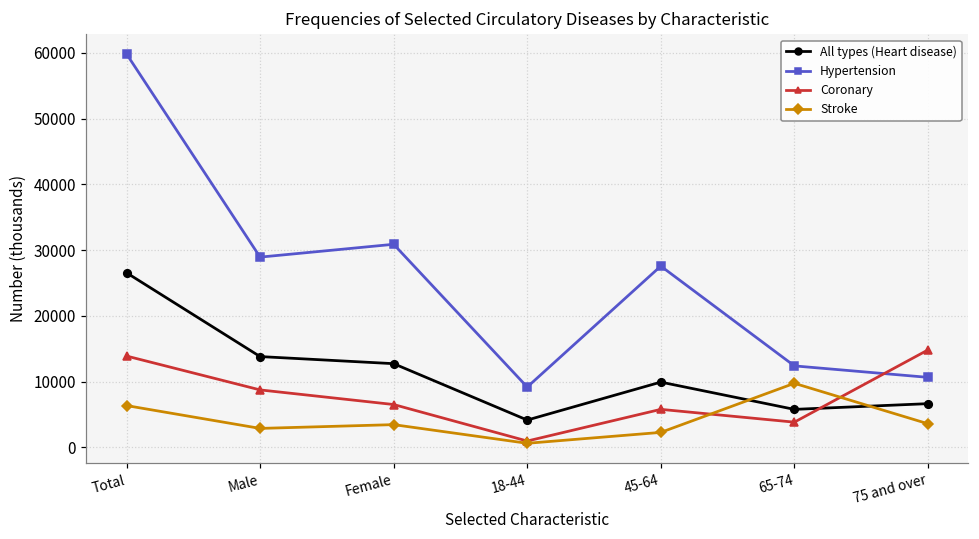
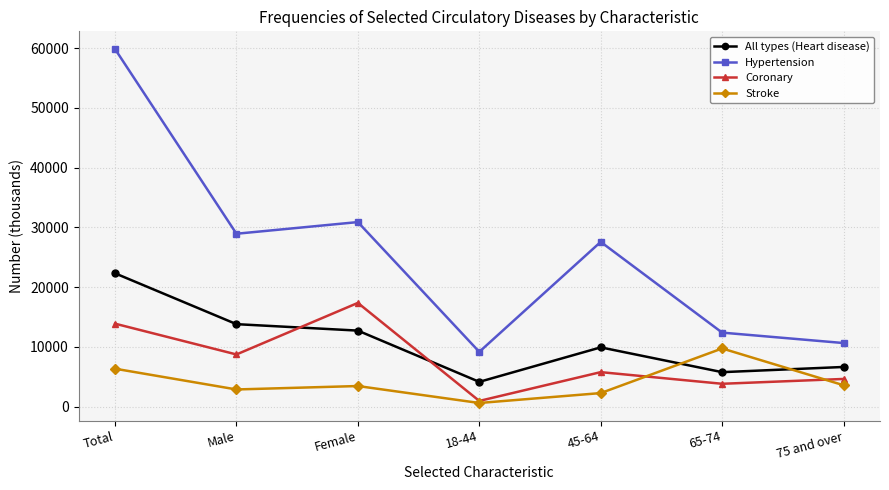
All types (Heart disease), Total: 27000 -> 22000
Coronary, Female: 7000 -> 17000
Coronary, 75 and over: 15000 -> 5000
